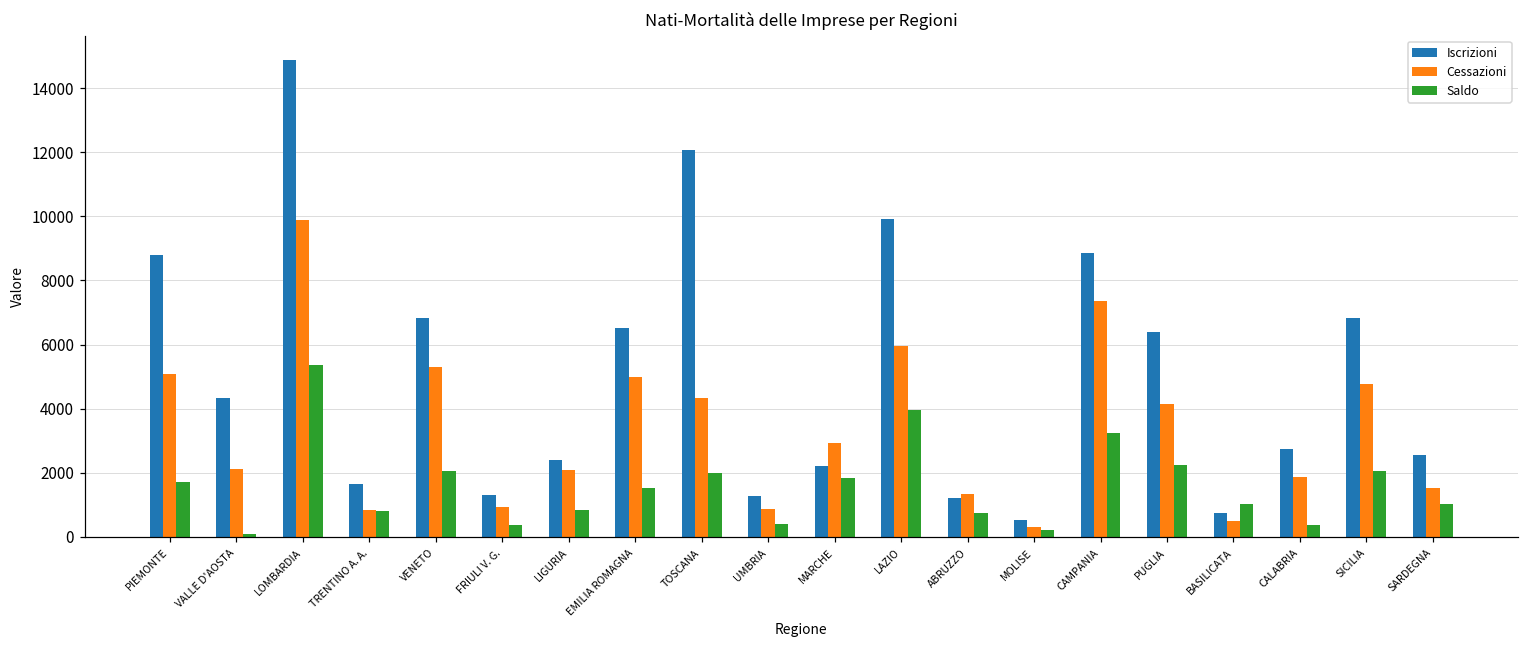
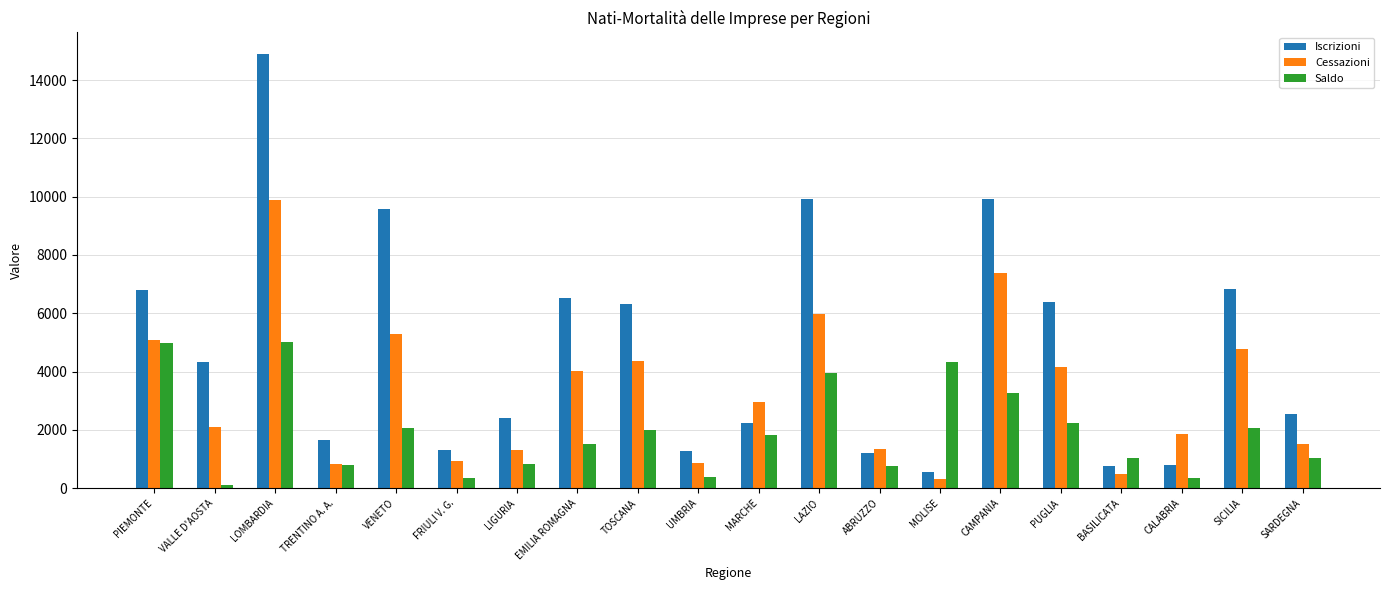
Iscrizioni, PIEMONTE: 8800 -> 6800
Saldo, PIEMONTE: 1700 -> 5000
Saldo, LOMBARDIA: 5400 -> 5000
Iscrizioni, VENETO: 6800 -> 9600
Cessazioni, LIGURIA: 2100 -> 1300
Cessazioni, EMILIA ROMAGNA: 5000 -> 4000
Iscrizioni, TOSCANA: 12100 -> 6300
Saldo, MOLISE: 200 -> 4300
Iscrizioni, CAMPANIA: 8900 -> 9900
Iscrizioni, CALABRIA: 2700 -> 800
